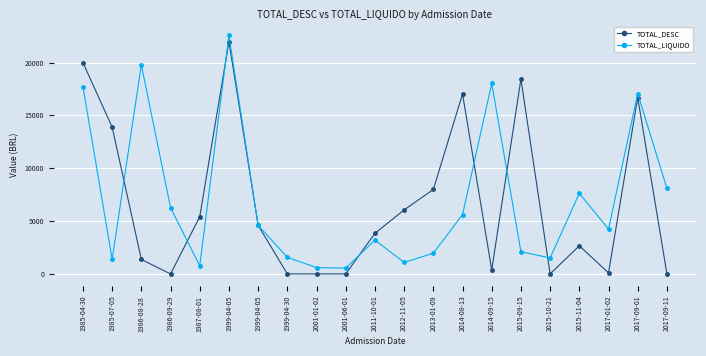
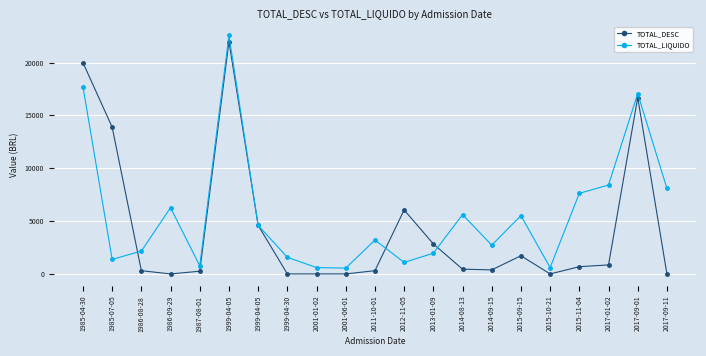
TOTAL_DESC, 1986-08-28: 1400 -> 300
TOTAL_LIQUIDO, 1986-08-28: 19800 -> 2200
TOTAL_DESC, 1987-08-01: 5400 -> 300
TOTAL_DESC, 2011-10-01: 3800 -> 300
TOTAL_DESC, 2013-01-09: 8000 -> 2800
TOTAL_DESC, 2014-08-13: 17000 -> 500
TOTAL_LIQUIDO, 2014-09-15: 18000 -> 2700
TOTAL_DESC, 2015-09-15: 18400 -> 1700
TOTAL_LIQUIDO, 2015-09-15: 2100 -> 5500
TOTAL_LIQUIDO, 2015-10-21: 1500 -> 600
TOTAL_DESC, 2015-11-04: 2700 -> 700
TOTAL_DESC, 2017-01-02: 100 -> 900
TOTAL_LIQUIDO, 2017-01-02: 4200 -> 8400
